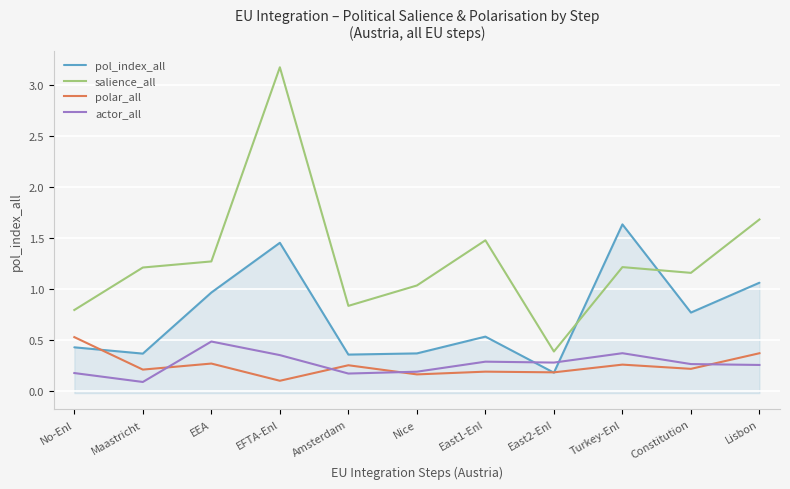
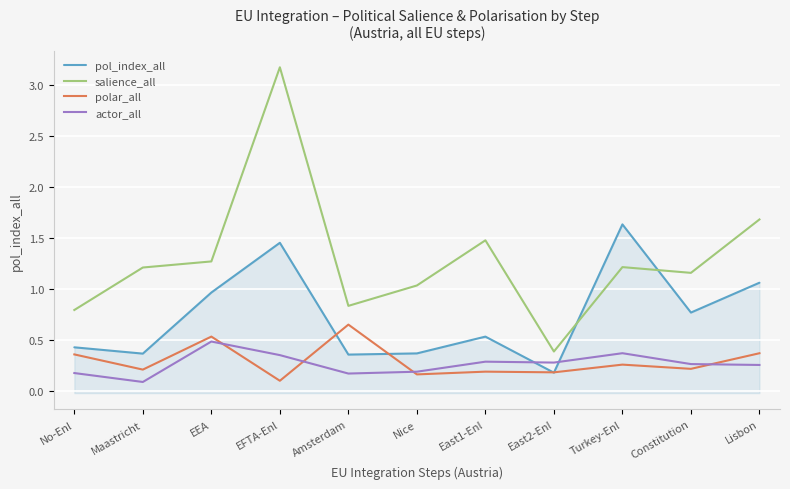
polar_all, No-Enl: 0.53 -> 0.36
polar_all, EEA: 0.27 -> 0.54
polar_all, Amsterdam: 0.26 -> 0.65
